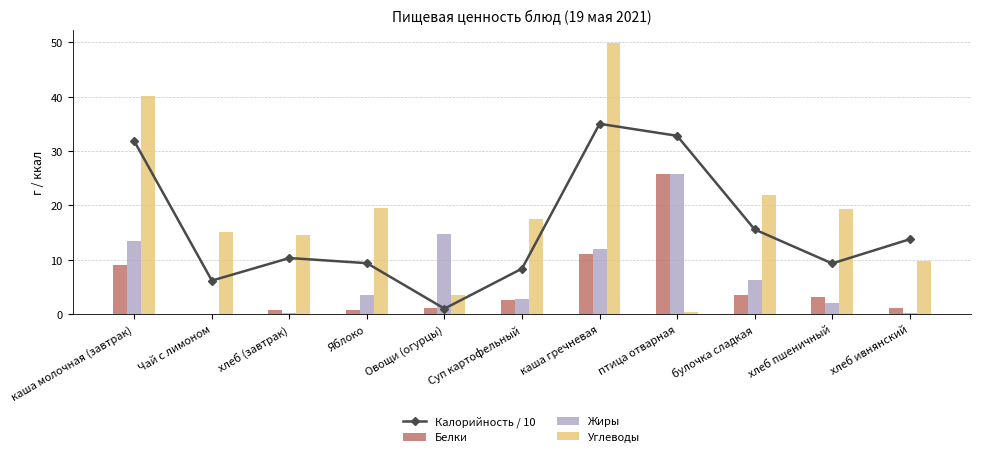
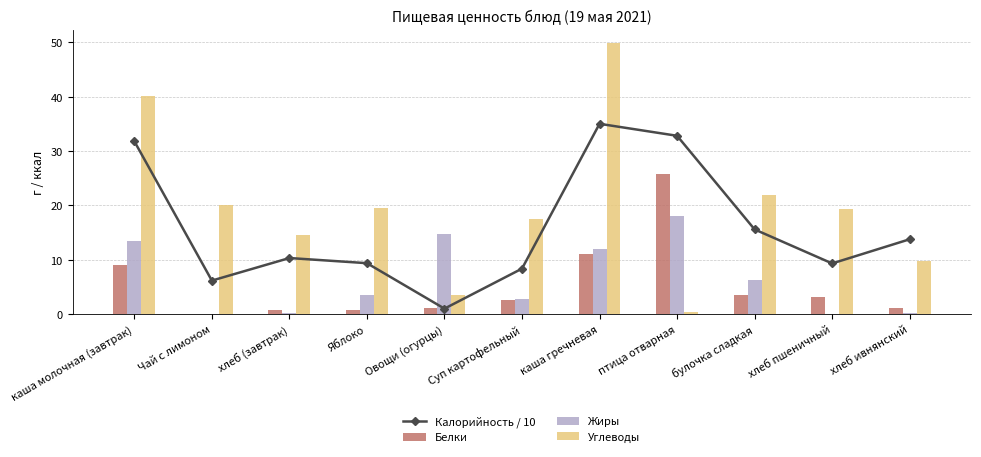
Углеводы, Чай с лимоном: 15 -> 20
Жиры, птица отварная: 26 -> 18
Жиры, хлеб пшеничный: 2 -> 0
